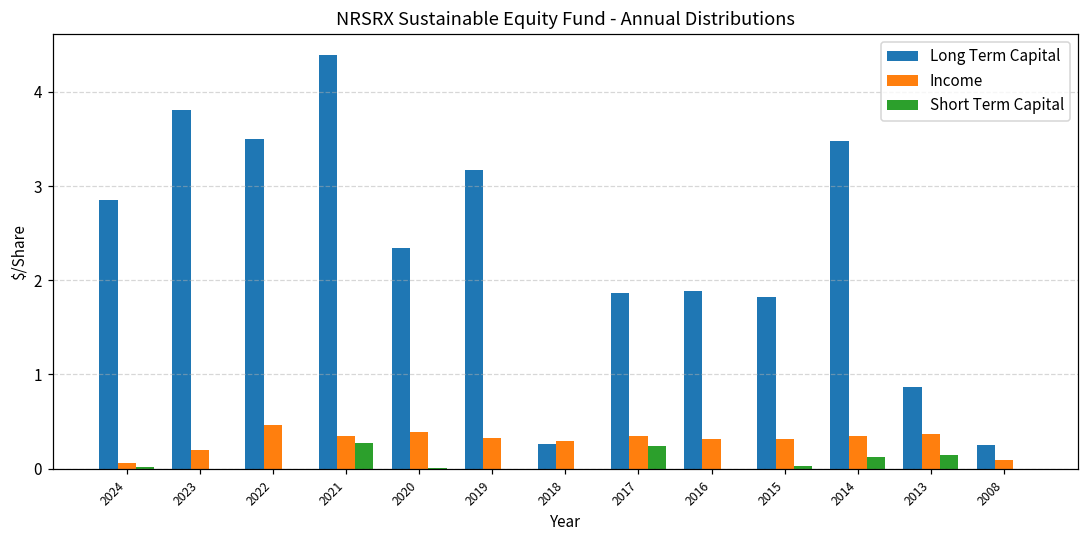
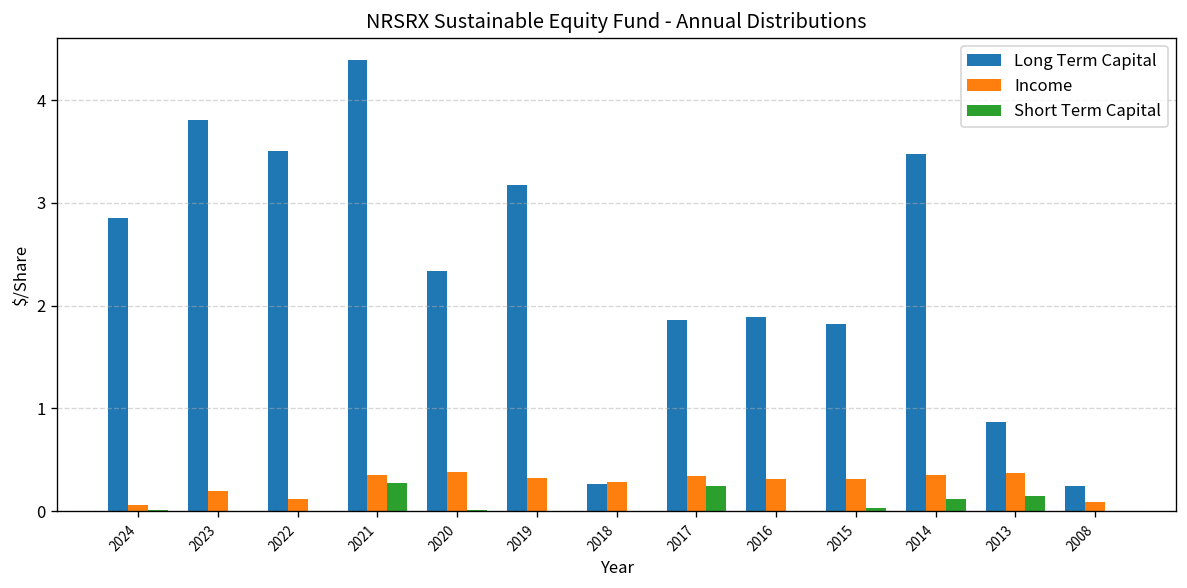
Income, 2022: 0.5 -> 0.1
